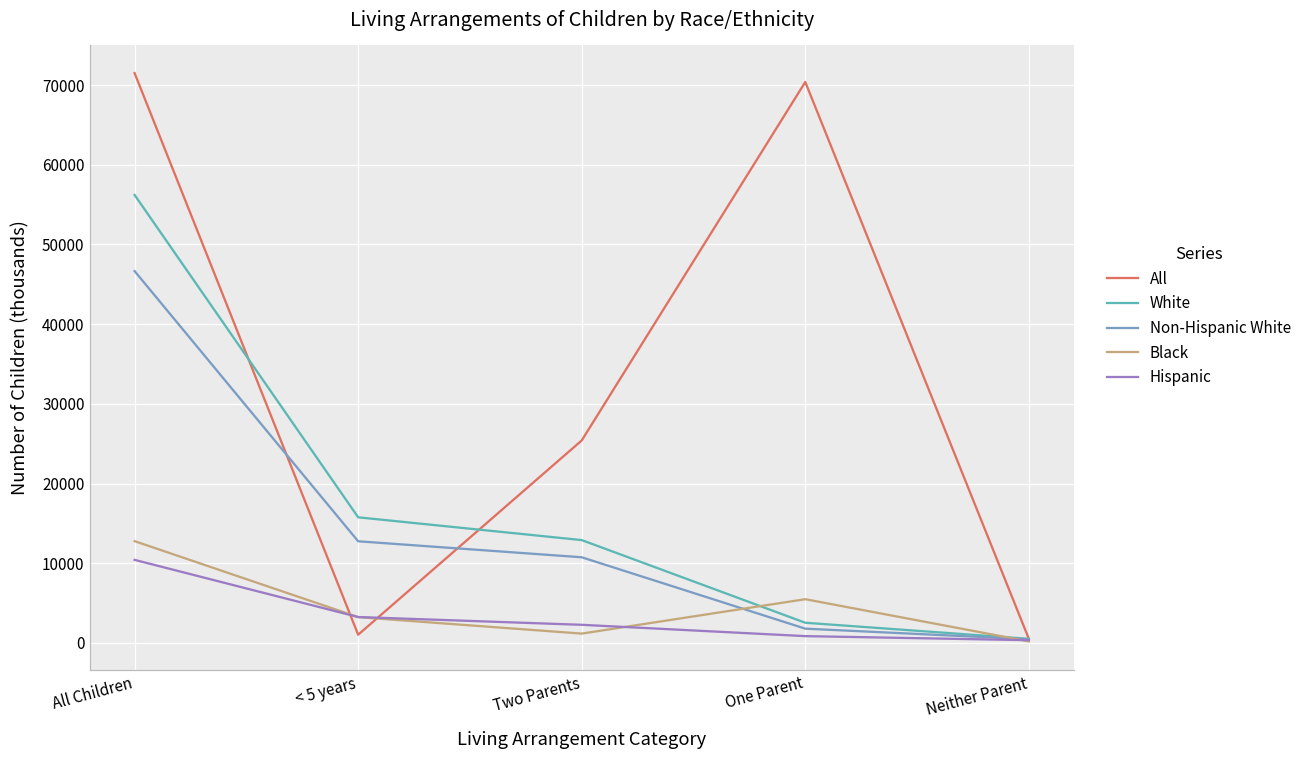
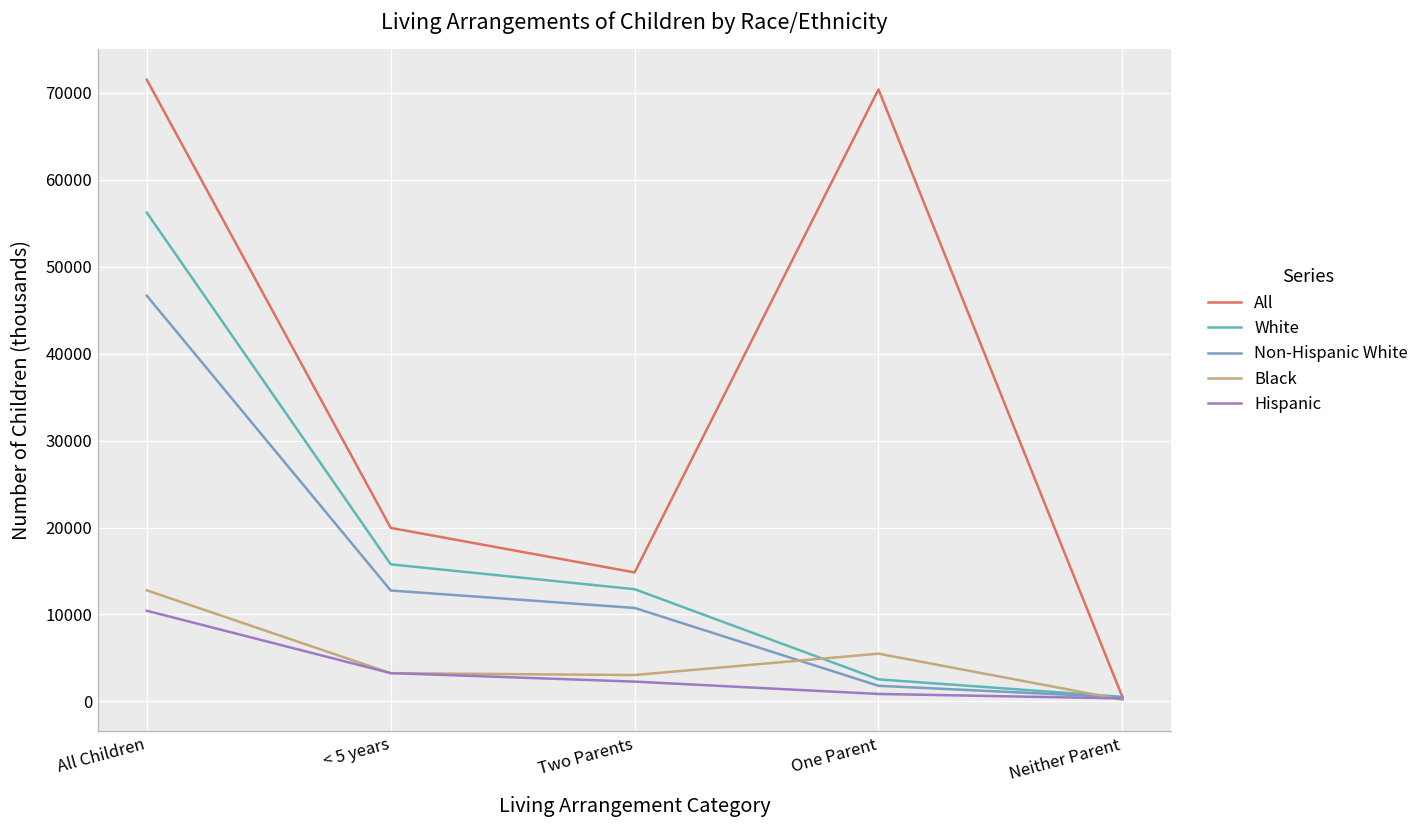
All, < 5 years: 1000 -> 20000
All, Two Parents: 25000 -> 15000
Black, Two Parents: 1000 -> 3000
